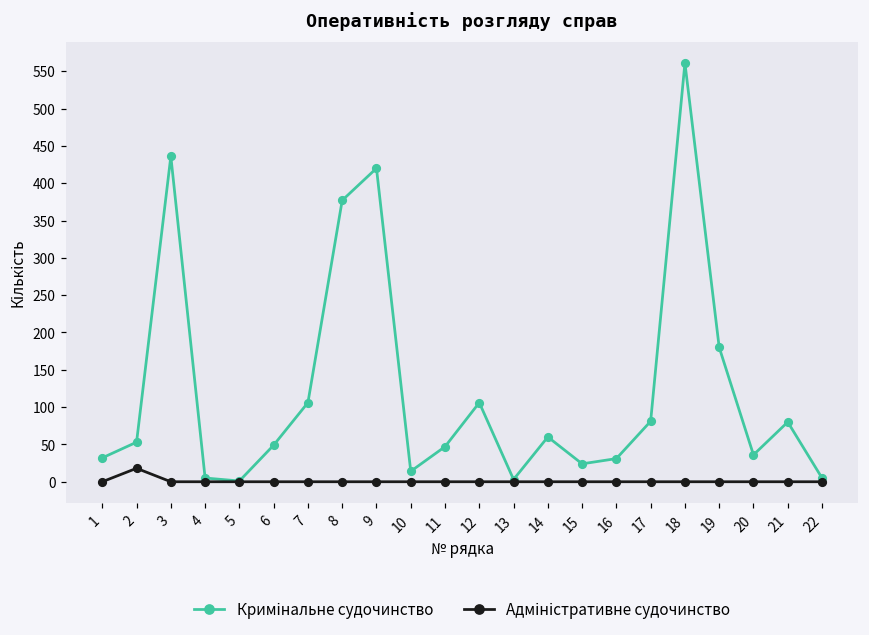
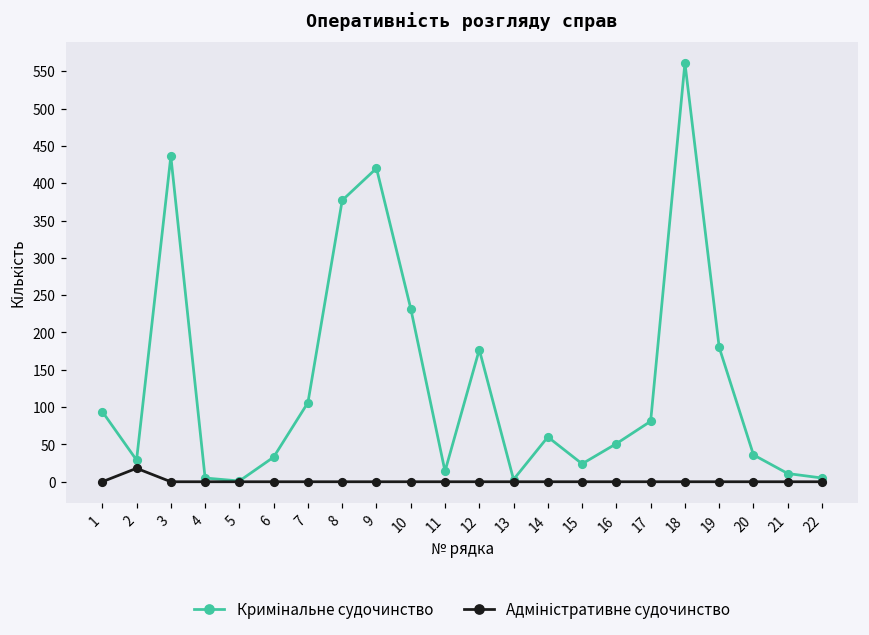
Кримінальне судочинство, 1: 30 -> 90
Кримінальне судочинство, 2: 50 -> 30
Кримінальне судочинство, 6: 50 -> 30
Кримінальне судочинство, 10: 10 -> 230
Кримінальне судочинство, 11: 50 -> 10
Кримінальне судочинство, 12: 110 -> 180
Кримінальне судочинство, 16: 30 -> 50
Кримінальне судочинство, 21: 80 -> 10
